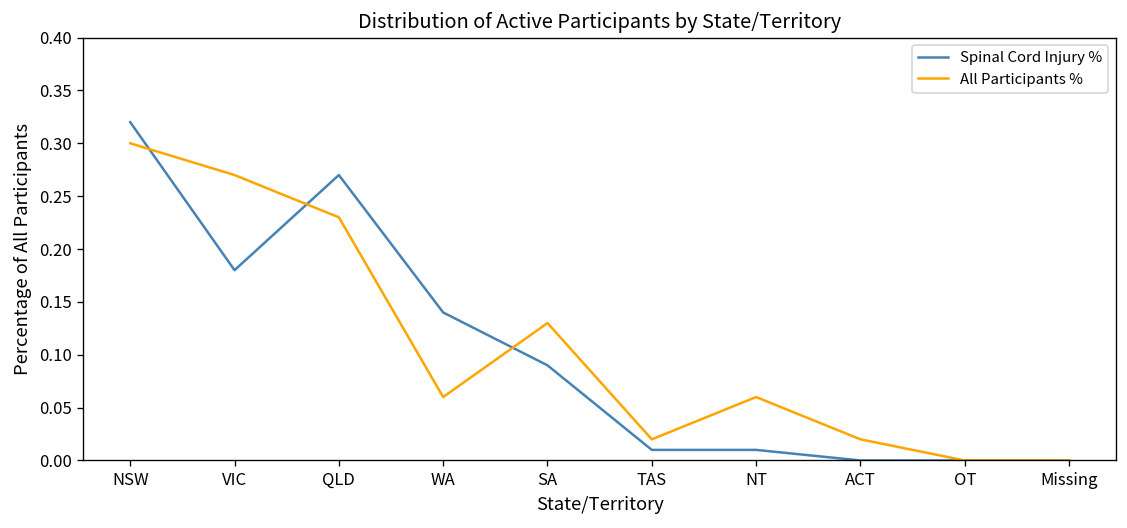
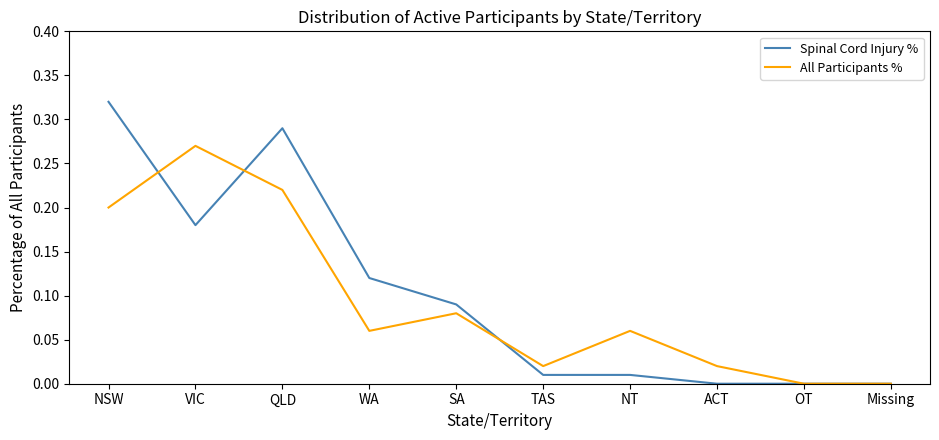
All Participants %, NSW: 0.3 -> 0.2
Spinal Cord Injury %, QLD: 0.27 -> 0.29
All Participants %, QLD: 0.23 -> 0.22
Spinal Cord Injury %, WA: 0.14 -> 0.12
All Participants %, SA: 0.13 -> 0.08
